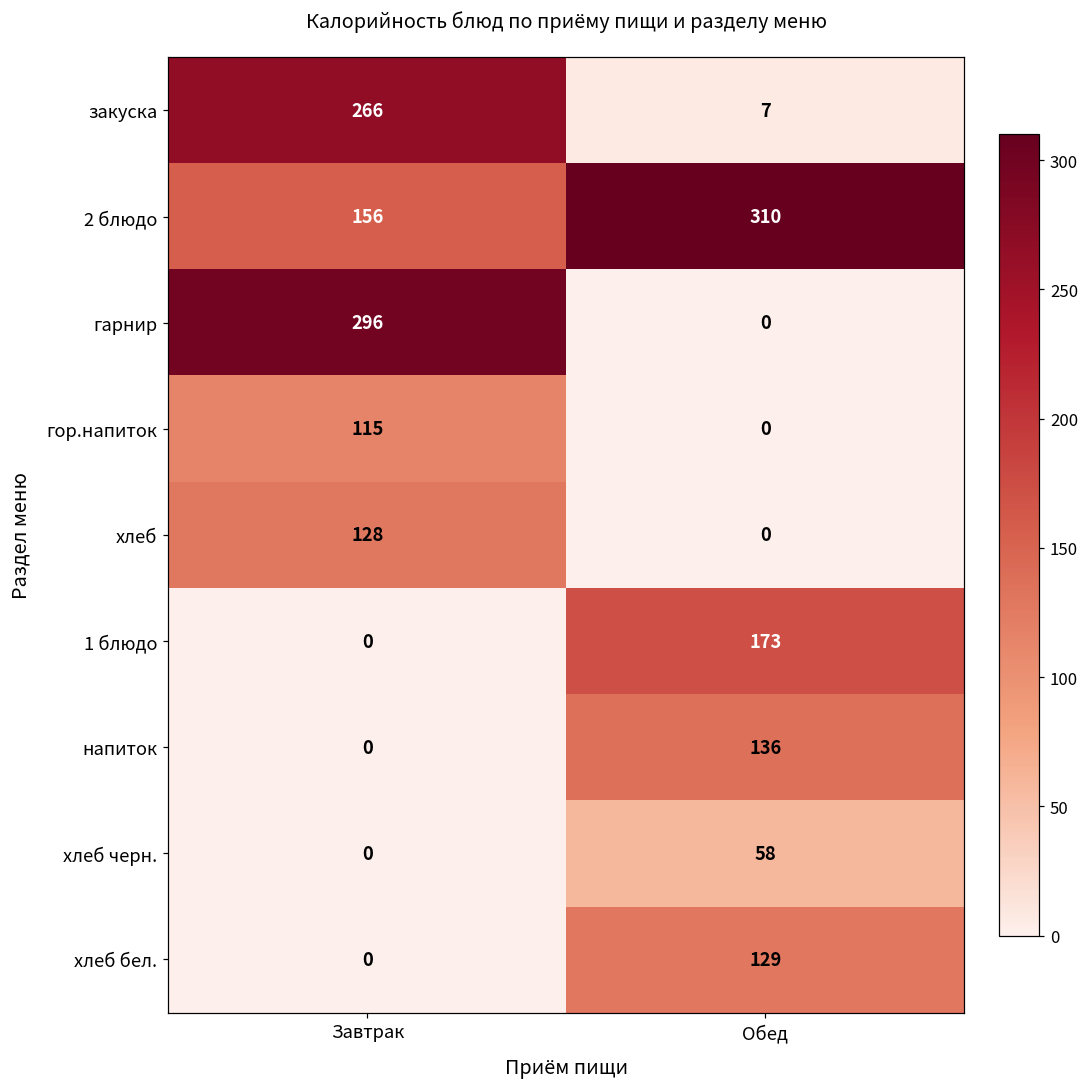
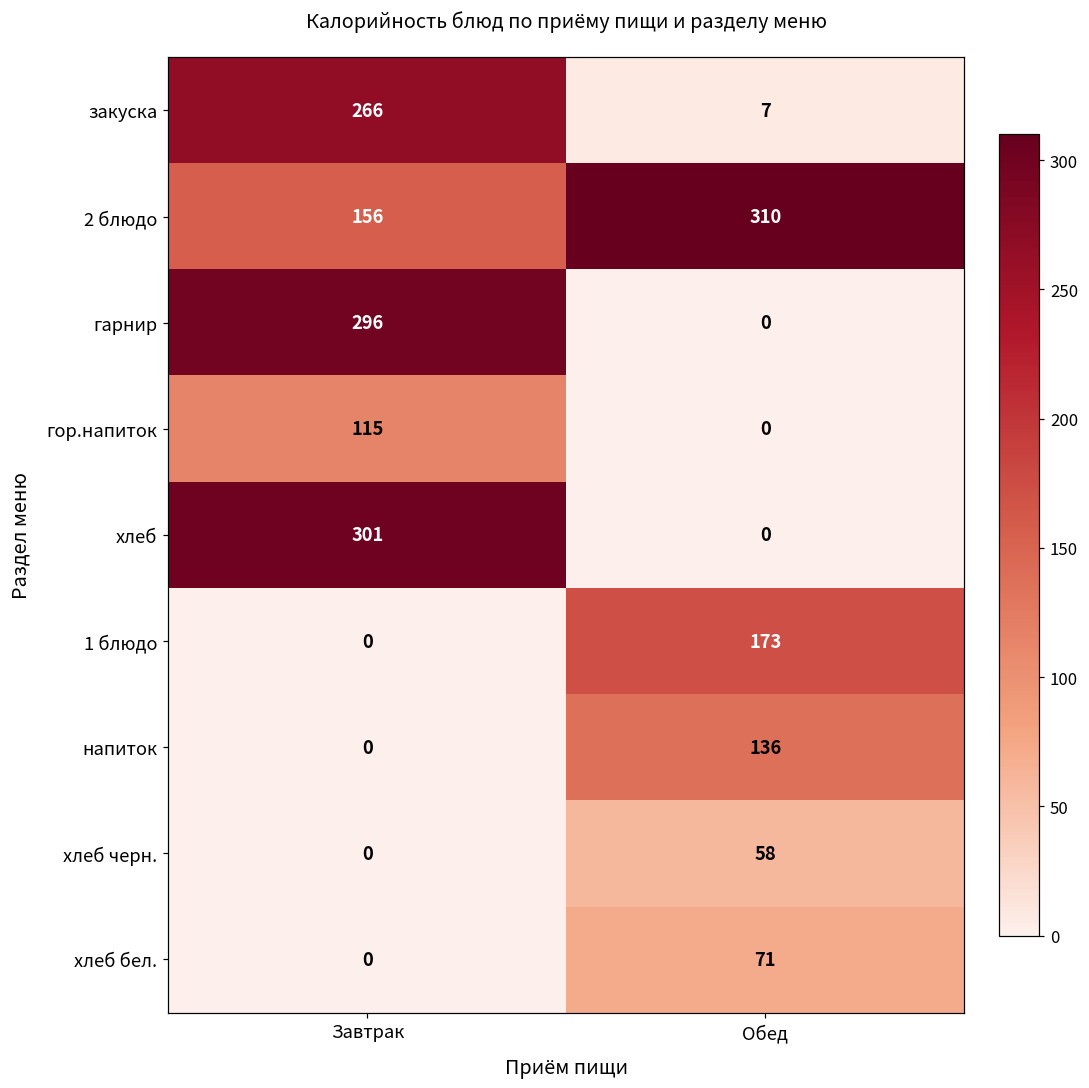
хлеб, Завтрак: 128 -> 301
хлеб бел., Обед: 129 -> 71
